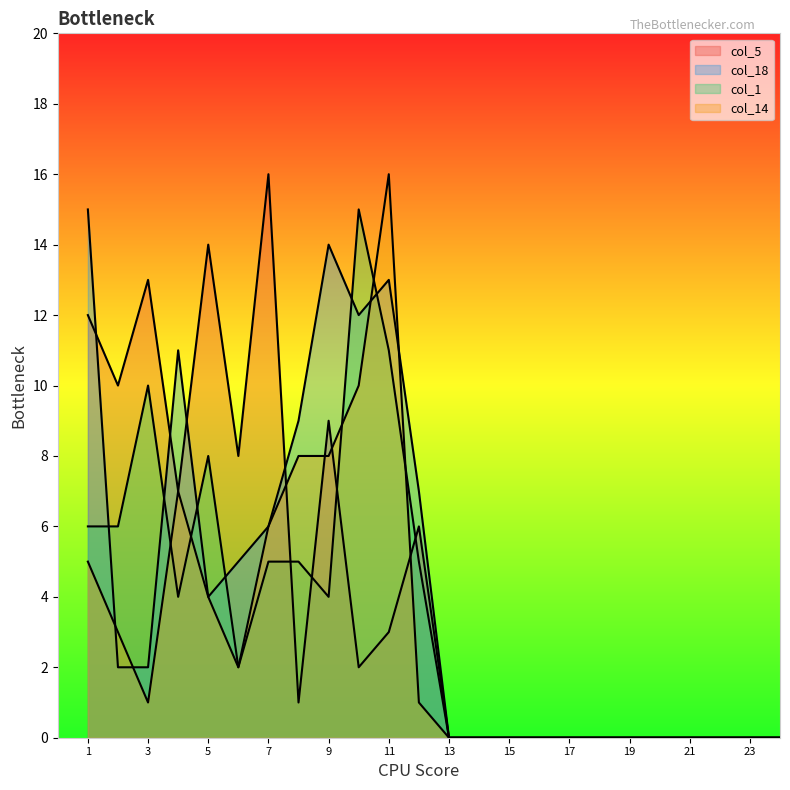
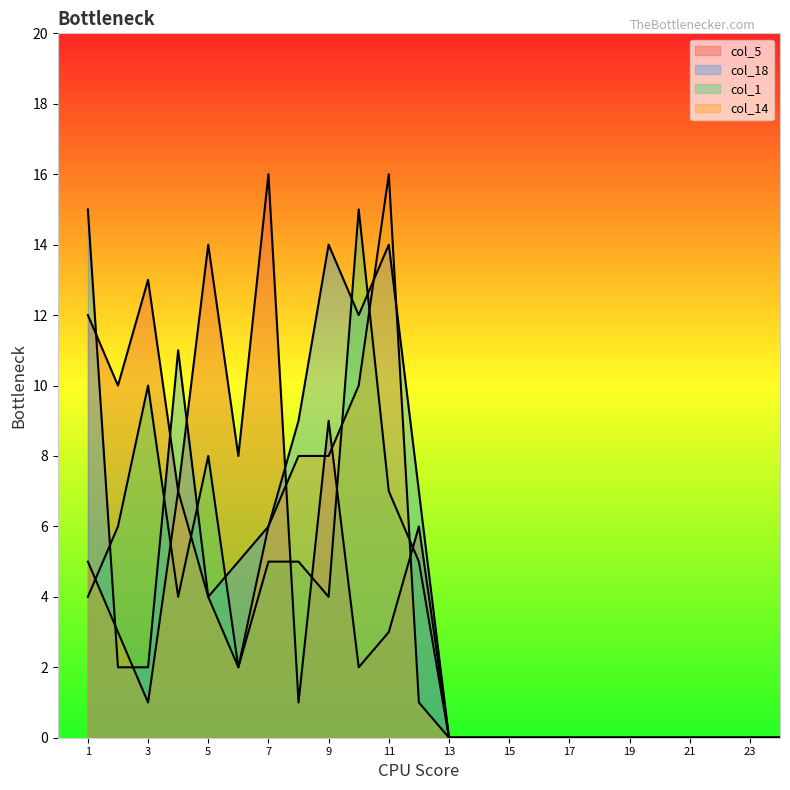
col_1, 1: 6 -> 4
col_18, 11: 13 -> 14
col_1, 11: 11 -> 7
